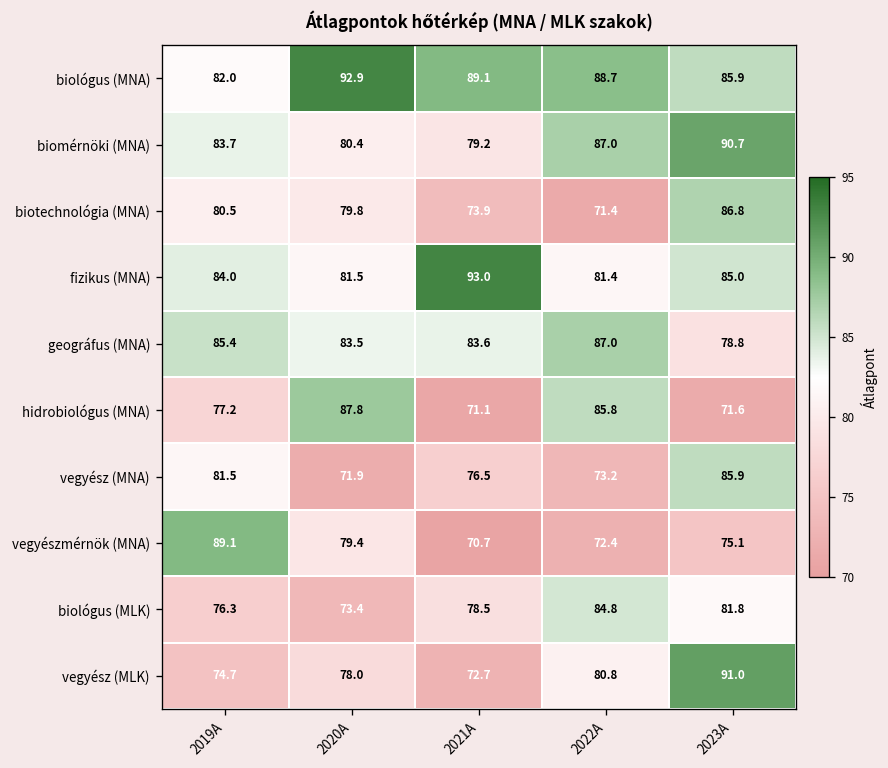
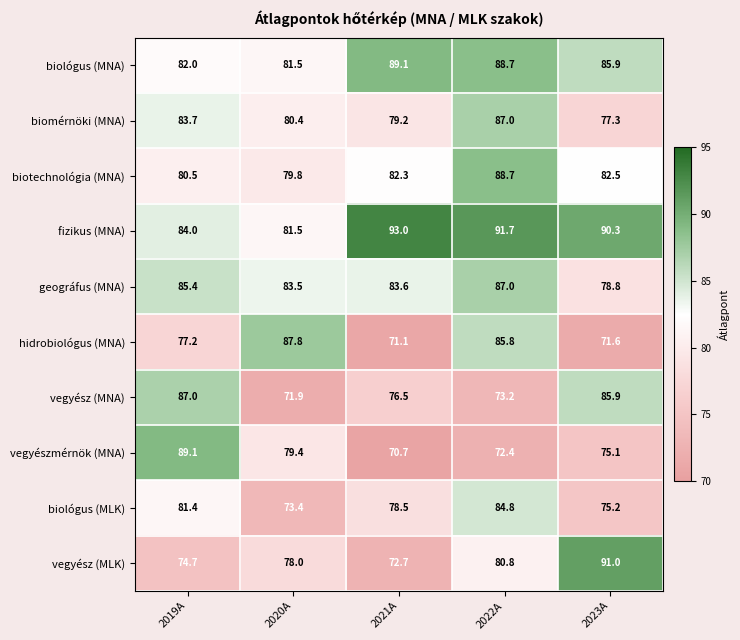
biológus (MNA), 2020A: 92.9 -> 81.5
biomérnöki (MNA), 2023A: 90.7 -> 77.3
biotechnológia (MNA), 2021A: 73.9 -> 82.3
biotechnológia (MNA), 2022A: 71.4 -> 88.7
biotechnológia (MNA), 2023A: 86.8 -> 82.5
fizikus (MNA), 2022A: 81.4 -> 91.7
fizikus (MNA), 2023A: 85.0 -> 90.3
vegyész (MNA), 2019A: 81.5 -> 87.0
biológus (MLK), 2019A: 76.3 -> 81.4
biológus (MLK), 2023A: 81.8 -> 75.2
